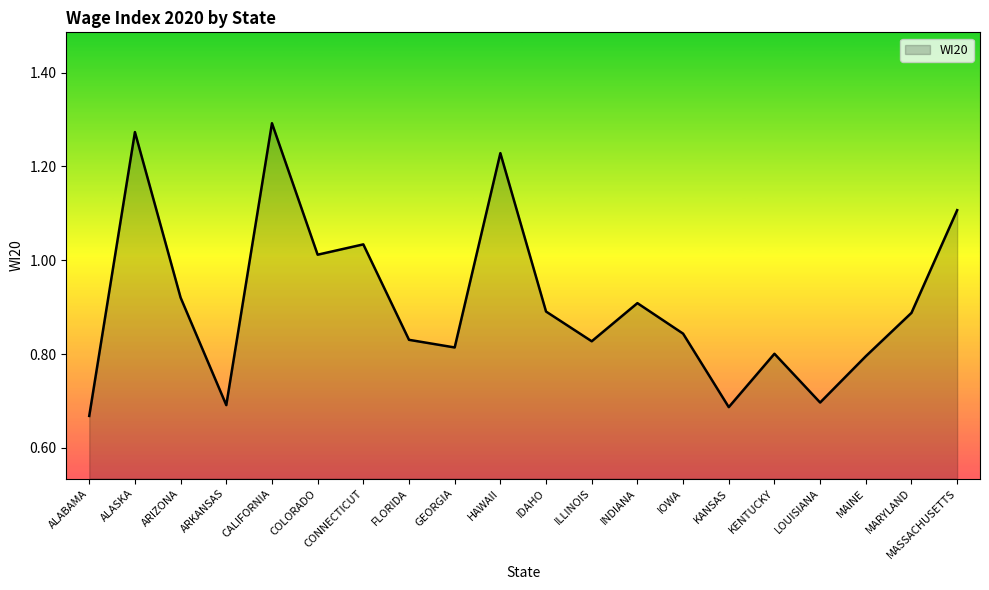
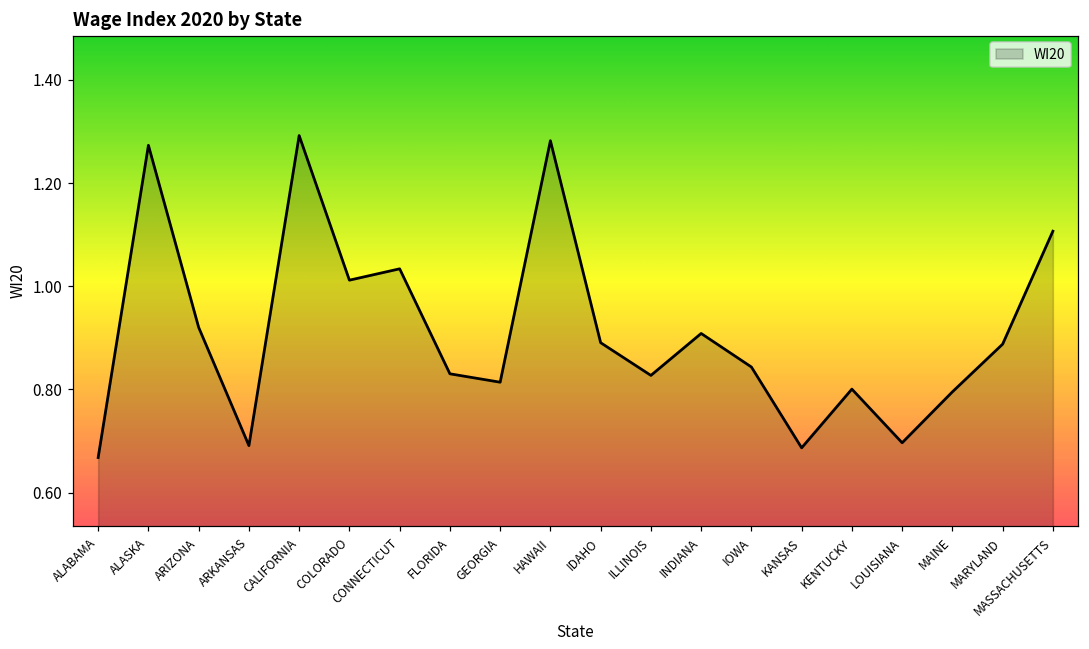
HAWAII: 1.23 -> 1.28
